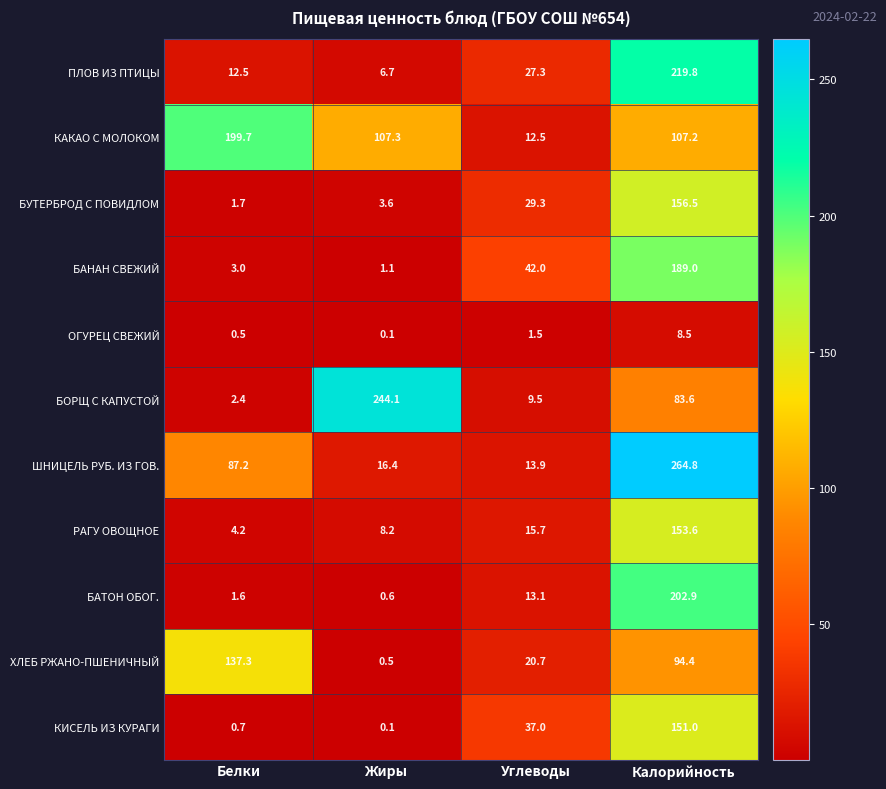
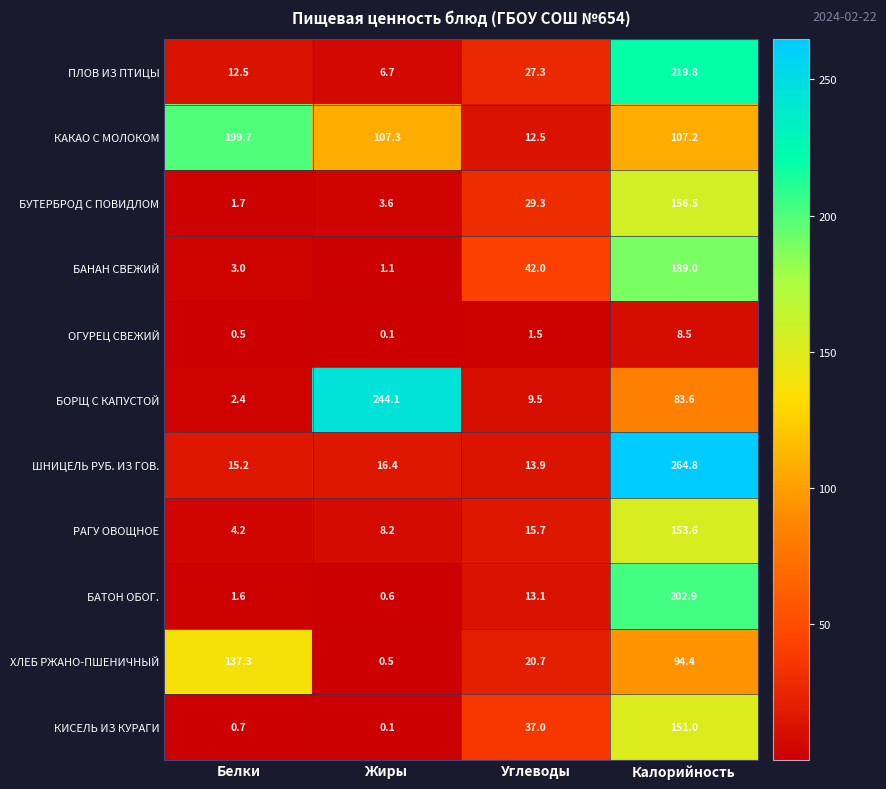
ШНИЦЕЛЬ РУБ. ИЗ ГОВ., Белки: 87.2 -> 15.2
